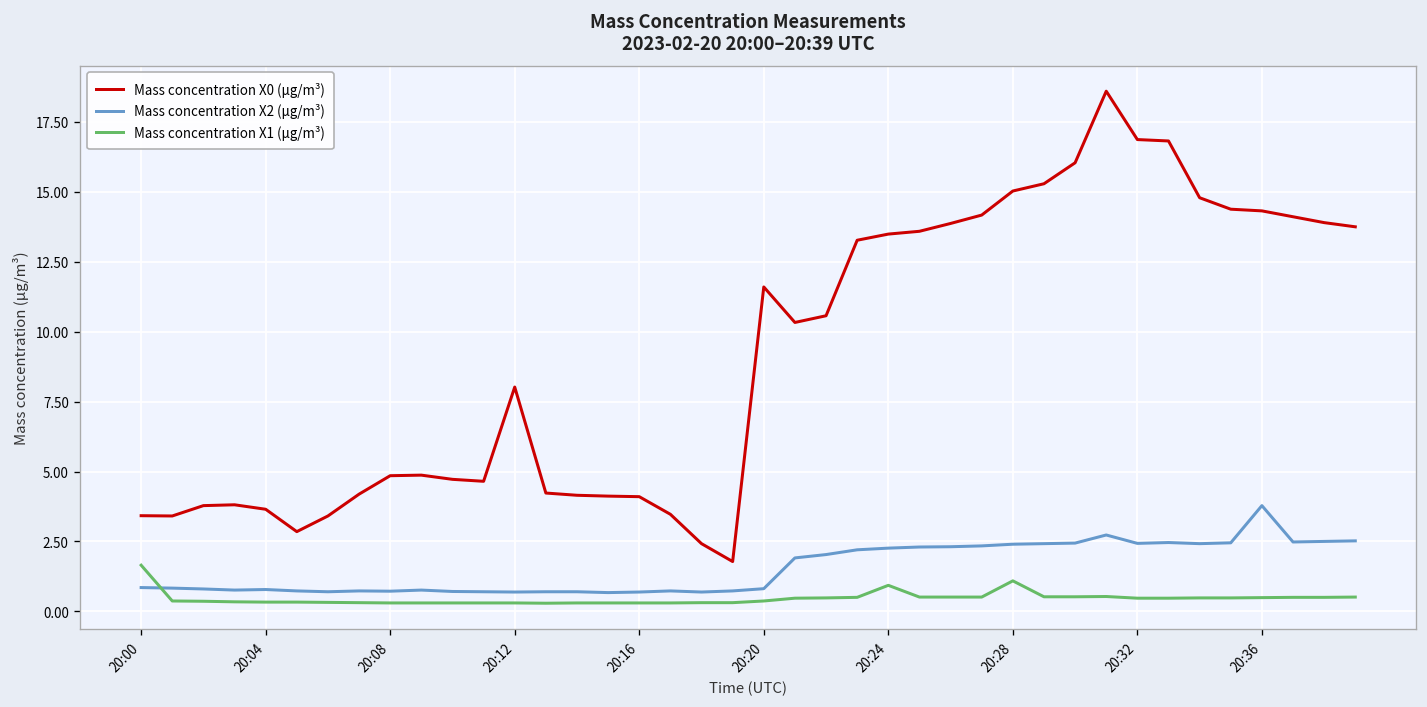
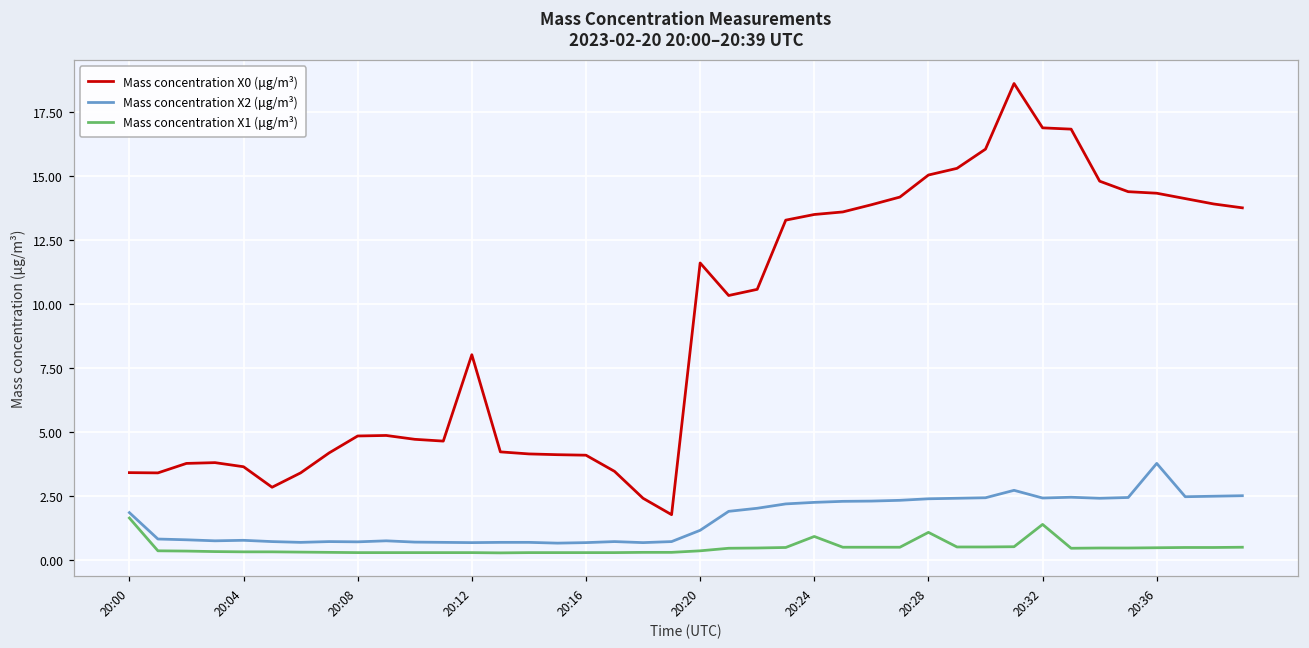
Mass concentration X2 (μg/m³), 20:00: 0.9 -> 1.9
Mass concentration X2 (μg/m³), 20:20: 0.8 -> 1.2
Mass concentration X1 (μg/m³), 20:32: 0.5 -> 1.4
